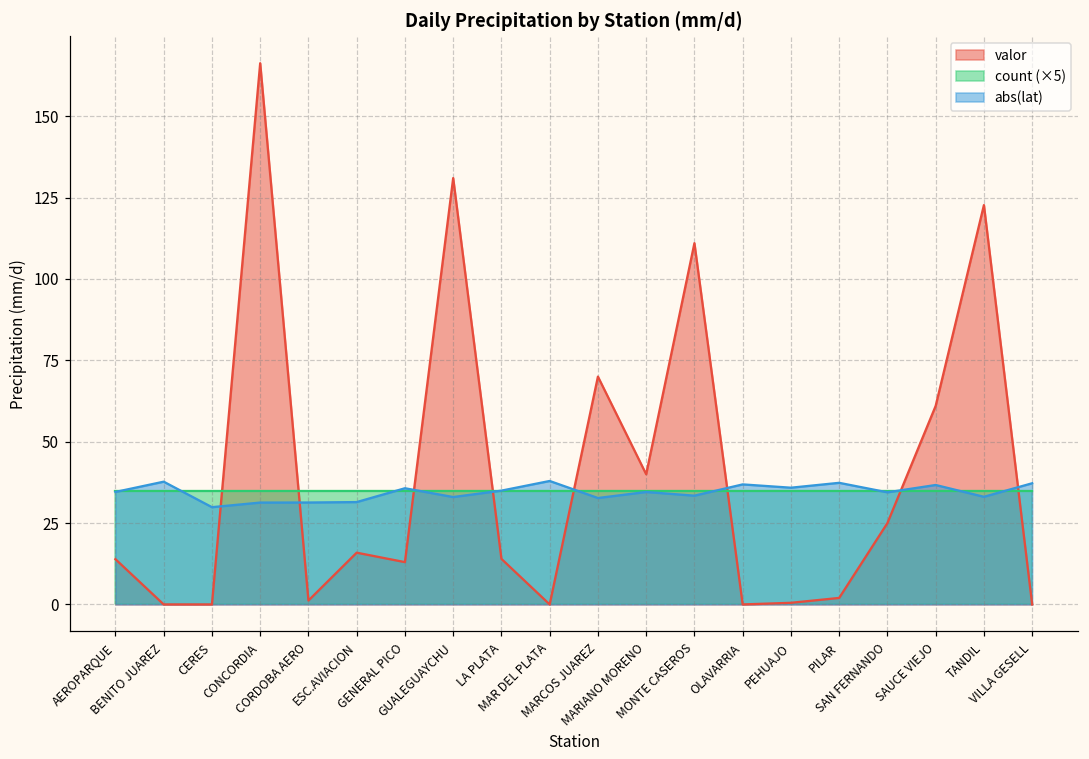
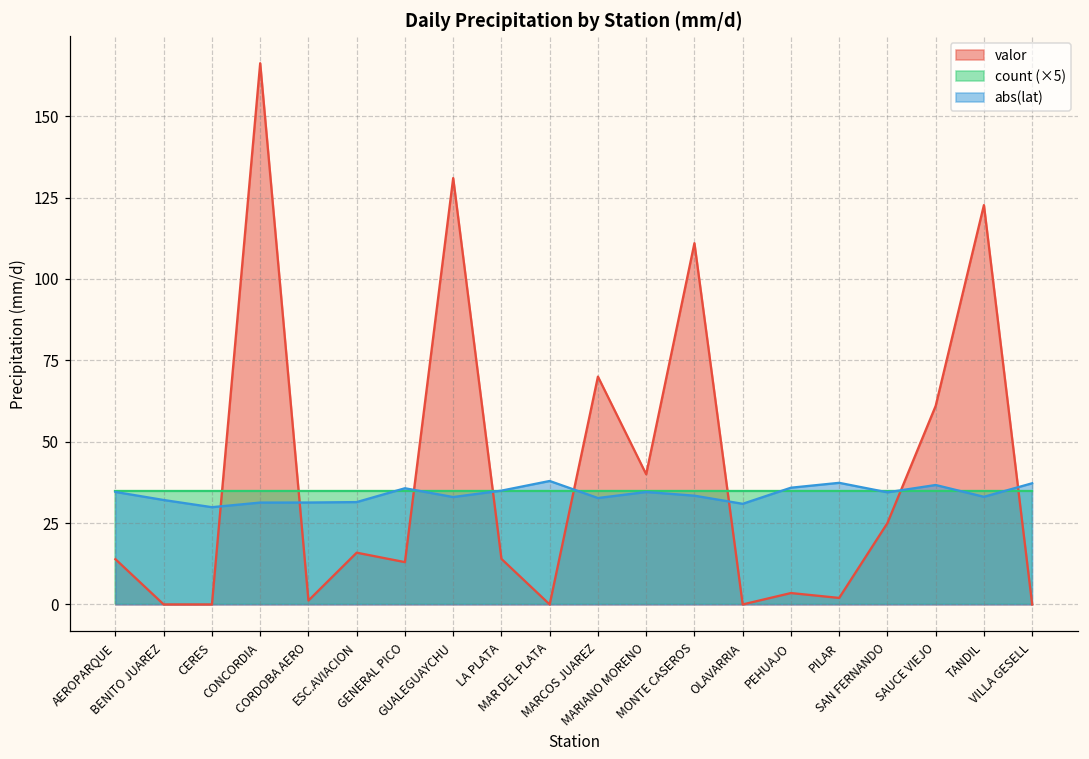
abs(lat), BENITO JUAREZ: 38 -> 32
abs(lat), OLAVARRIA: 37 -> 31
valor, PEHUAJO: 1 -> 4
